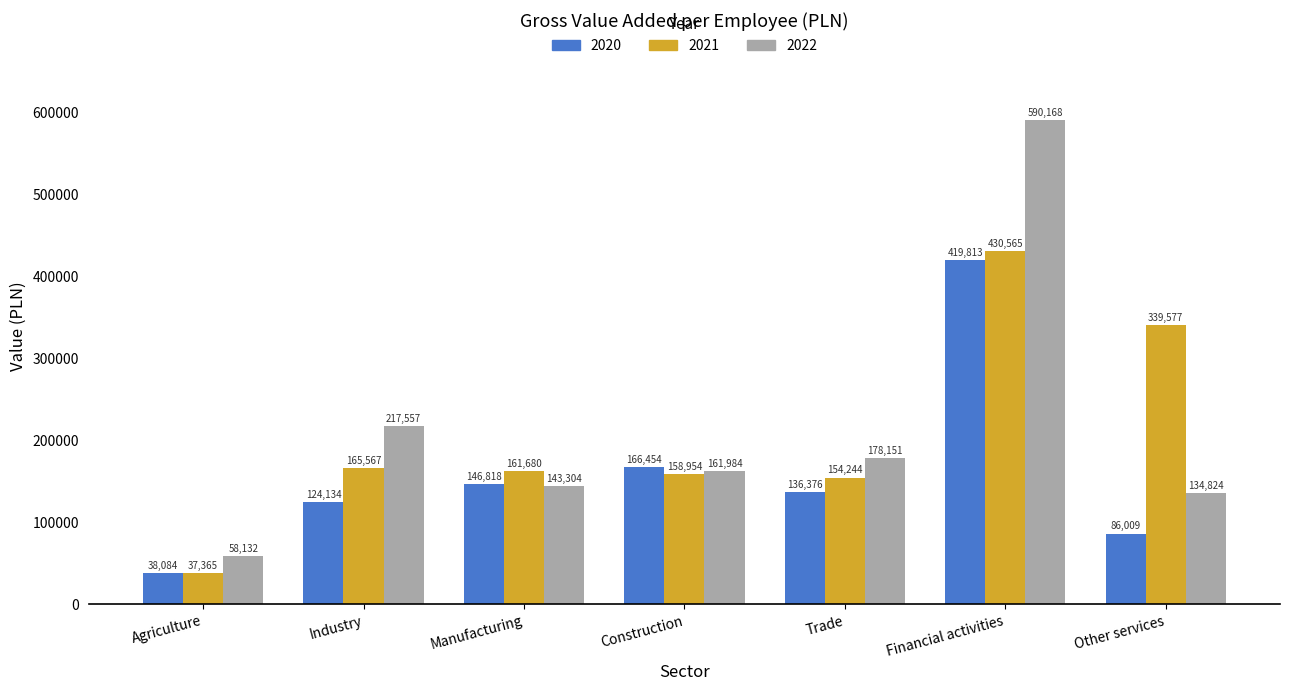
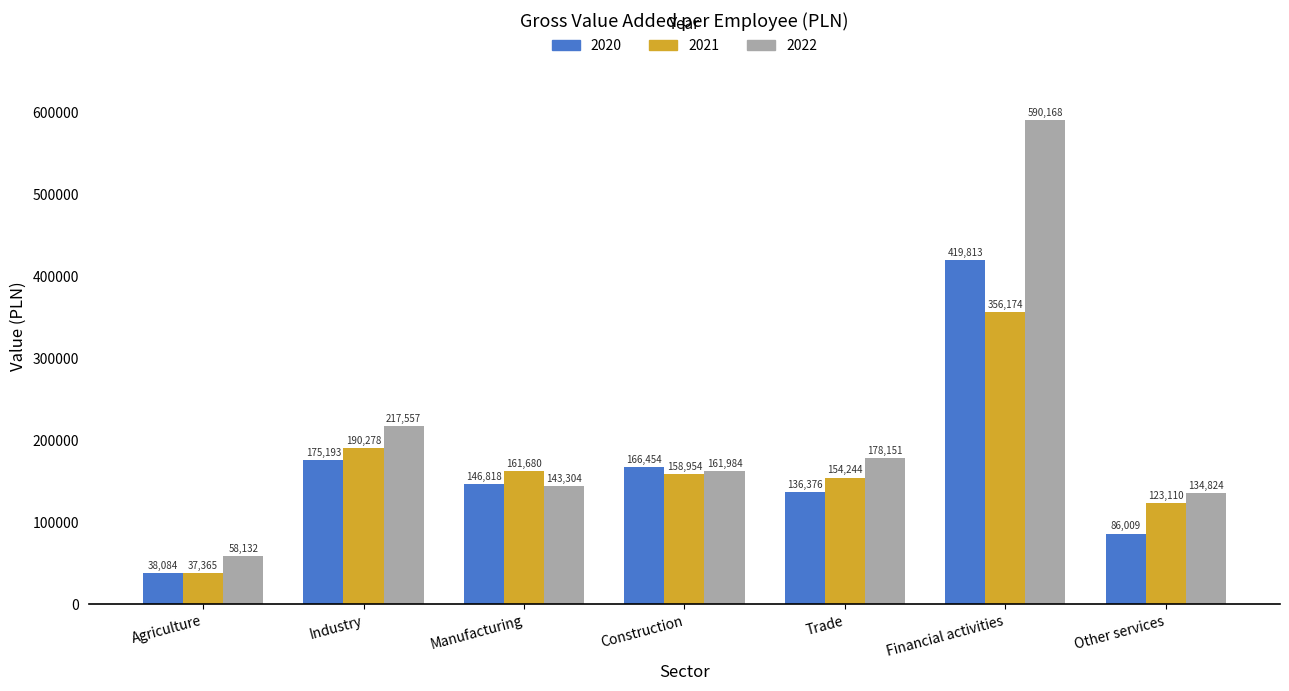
2020, Industry: 124,134 -> 175,193
2021, Industry: 165,567 -> 190,278
2021, Financial activities: 430,565 -> 356,174
2021, Other services: 339,577 -> 123,110
